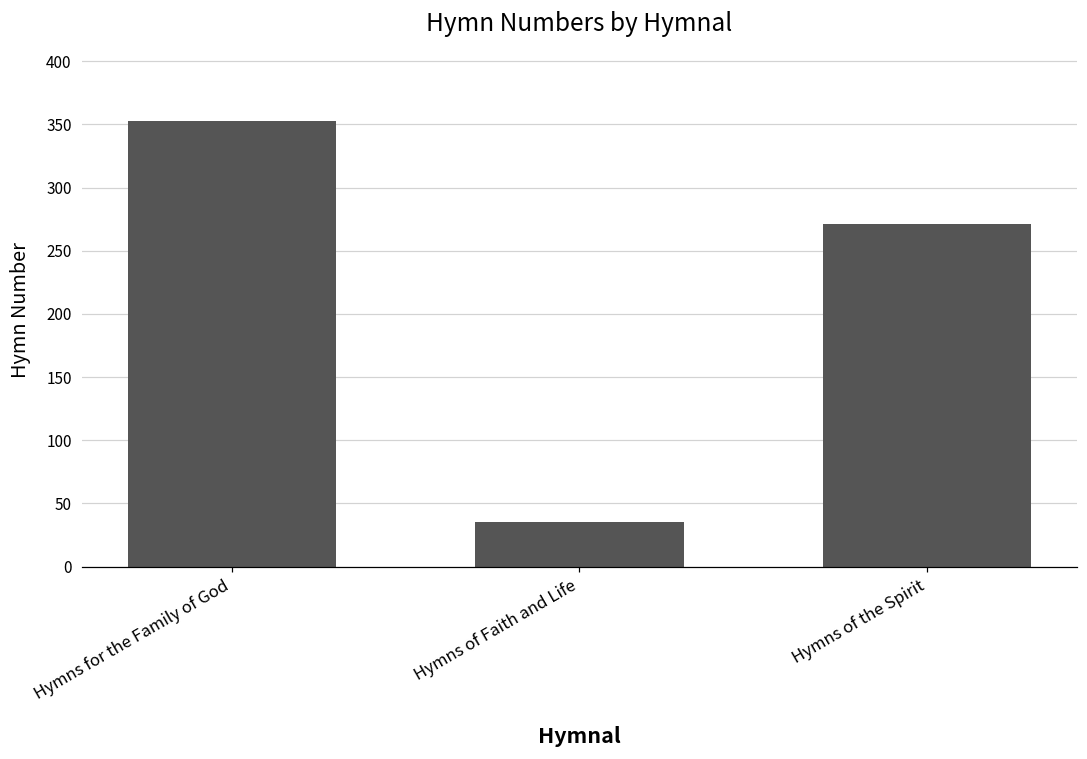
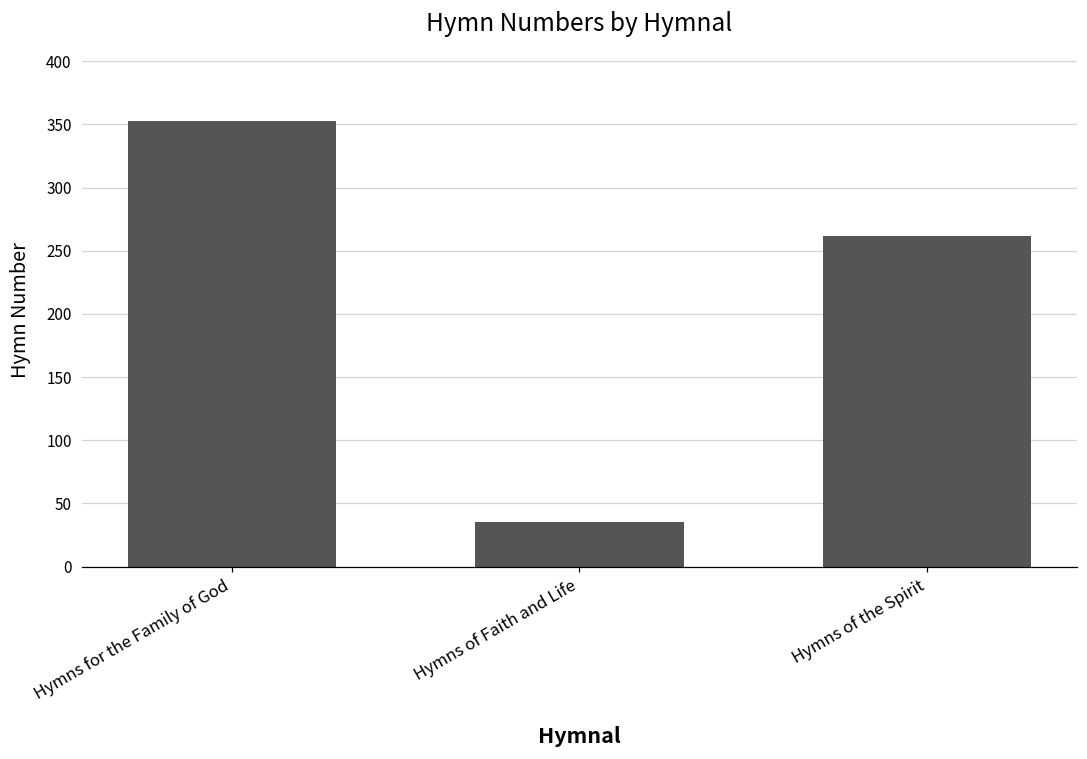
Hymns of the Spirit: 271 -> 262
